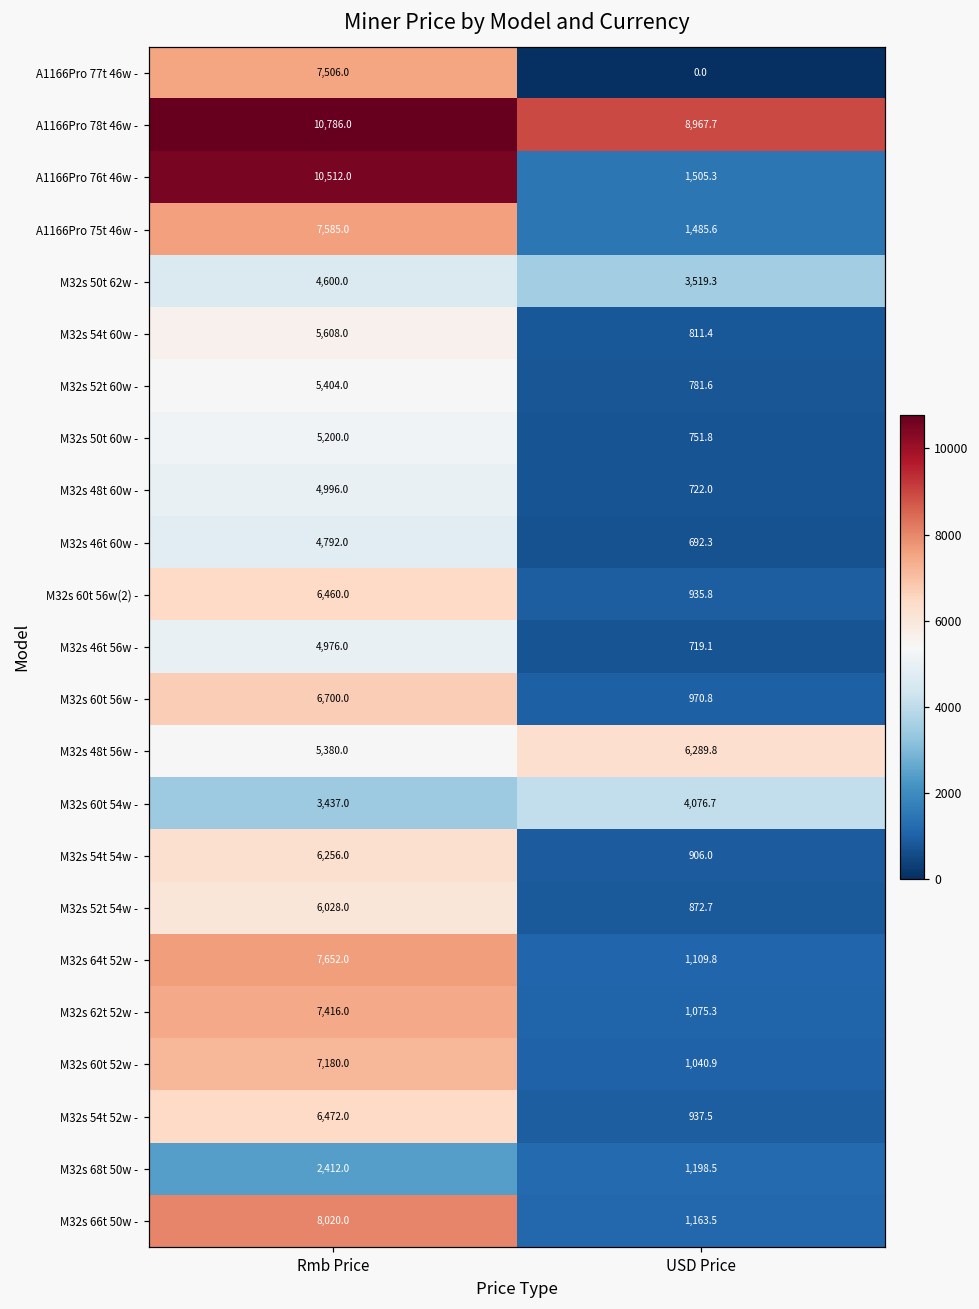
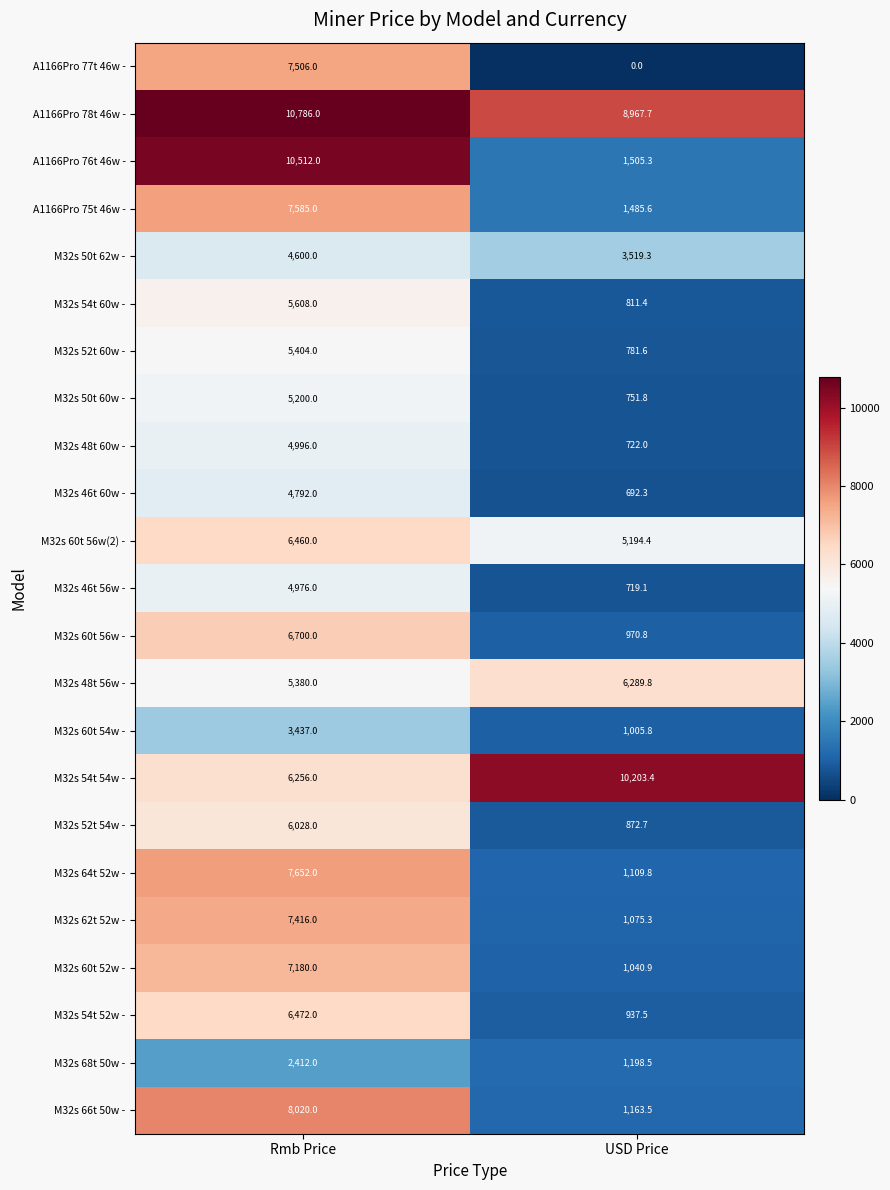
M32s 60t 56w(2) -, USD Price: 935.8 -> 5,194.4
M32s 60t 54w -, USD Price: 4,076.7 -> 1,005.8
M32s 54t 54w -, USD Price: 906.0 -> 10,203.4
